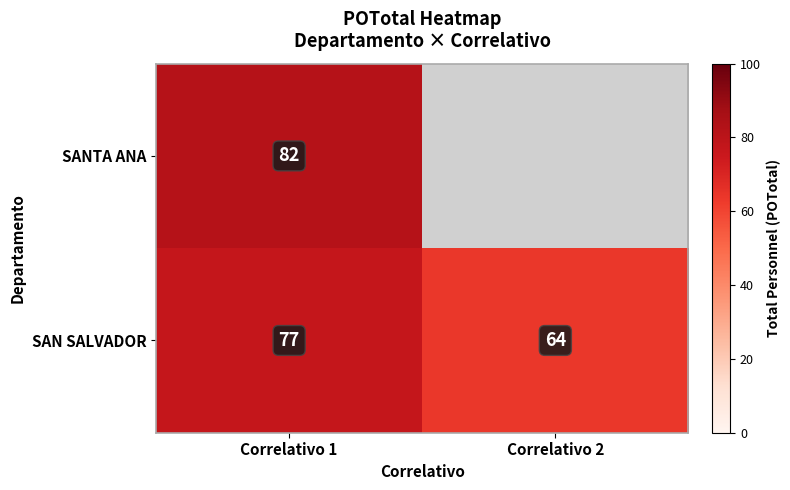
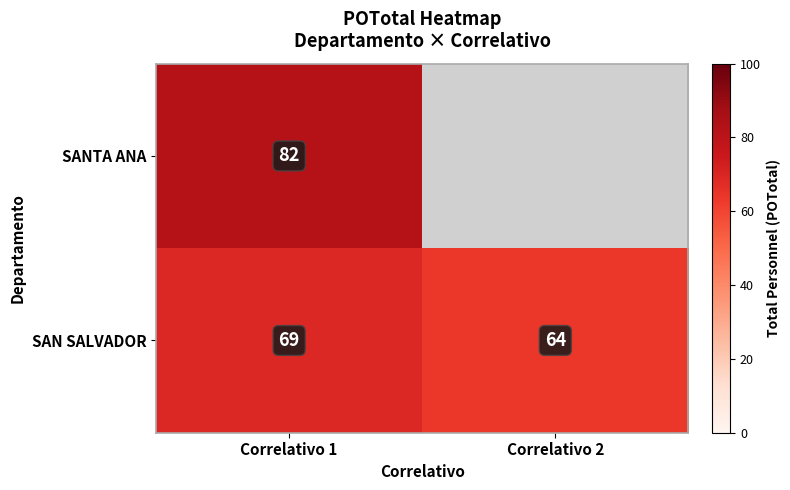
SAN SALVADOR, Correlativo 1: 77 -> 69
